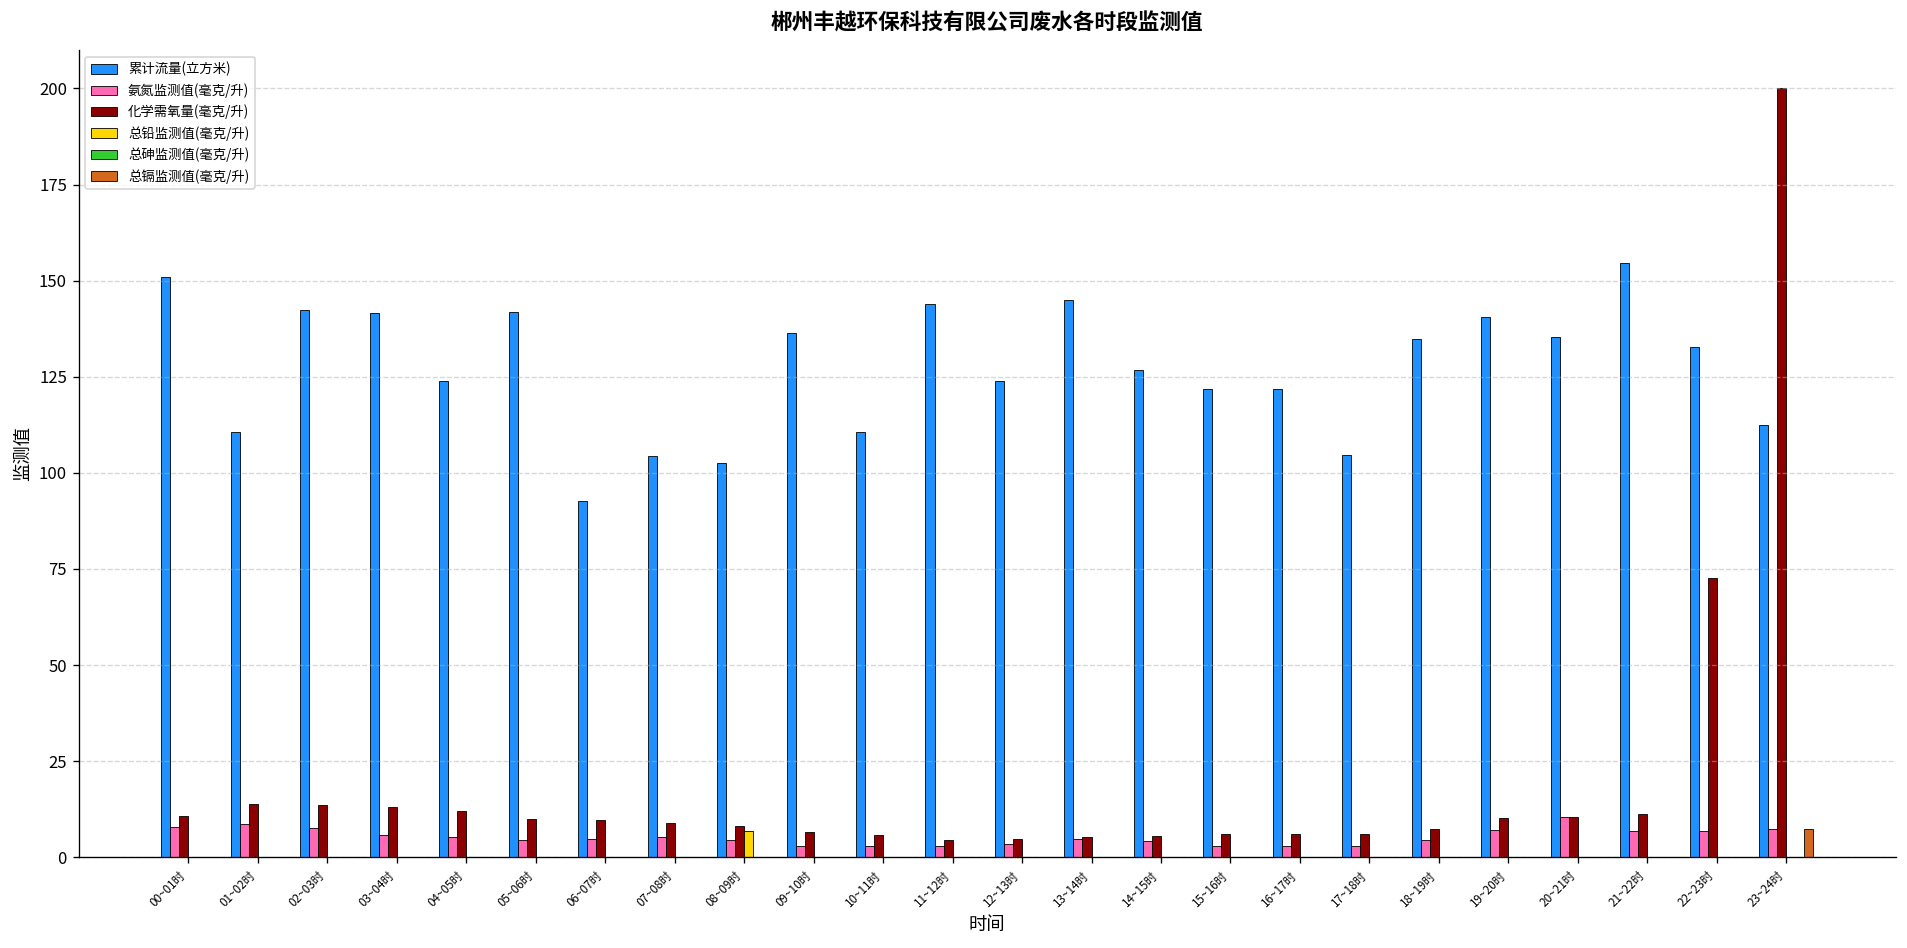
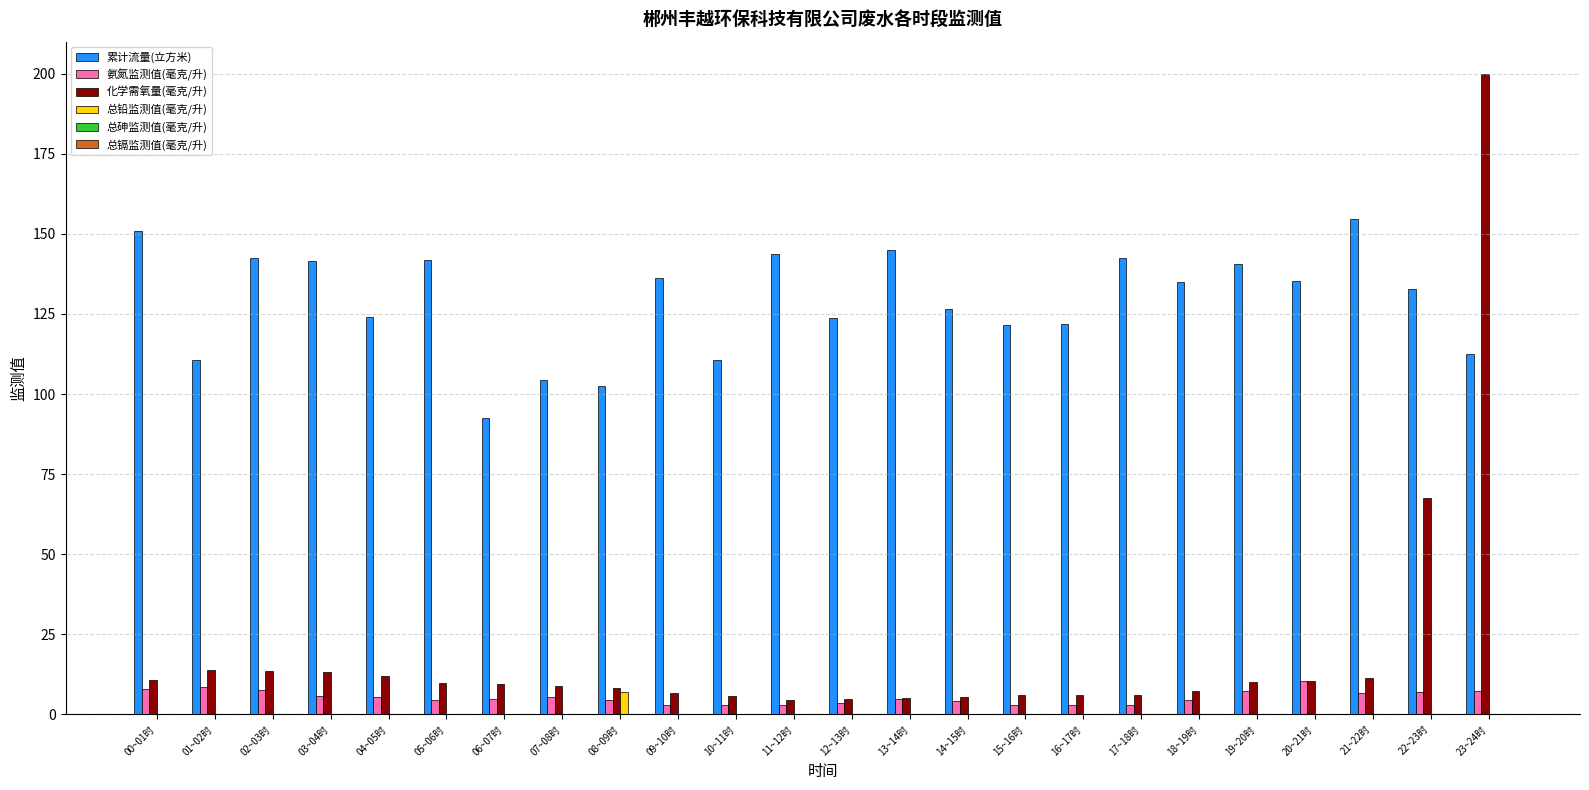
累计流量(立方米), 17~18时: 105 -> 143
化学需氧量(毫克/升), 22~23时: 73 -> 68
总镉监测值(毫克/升), 23~24时: 7 -> 0
